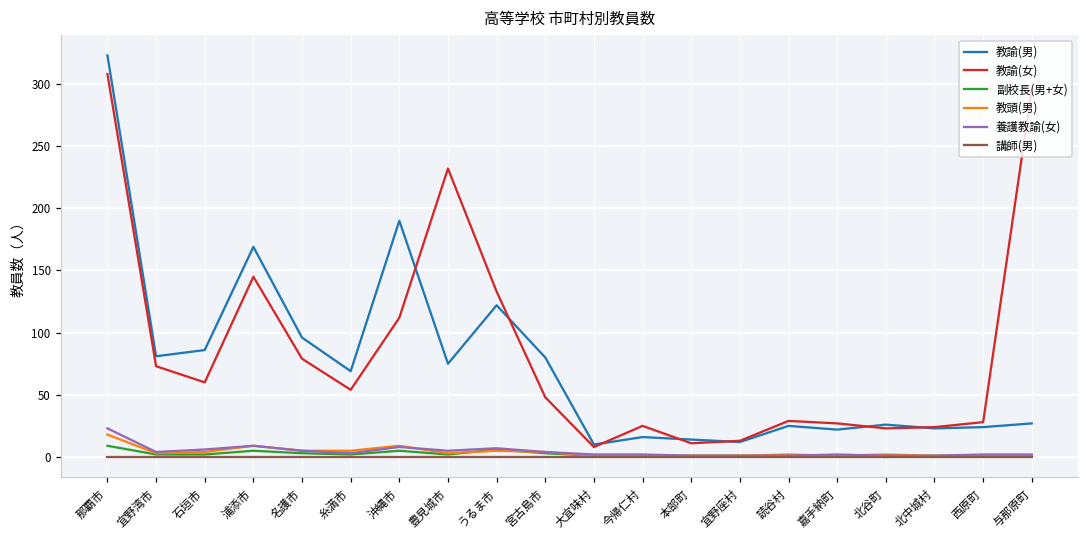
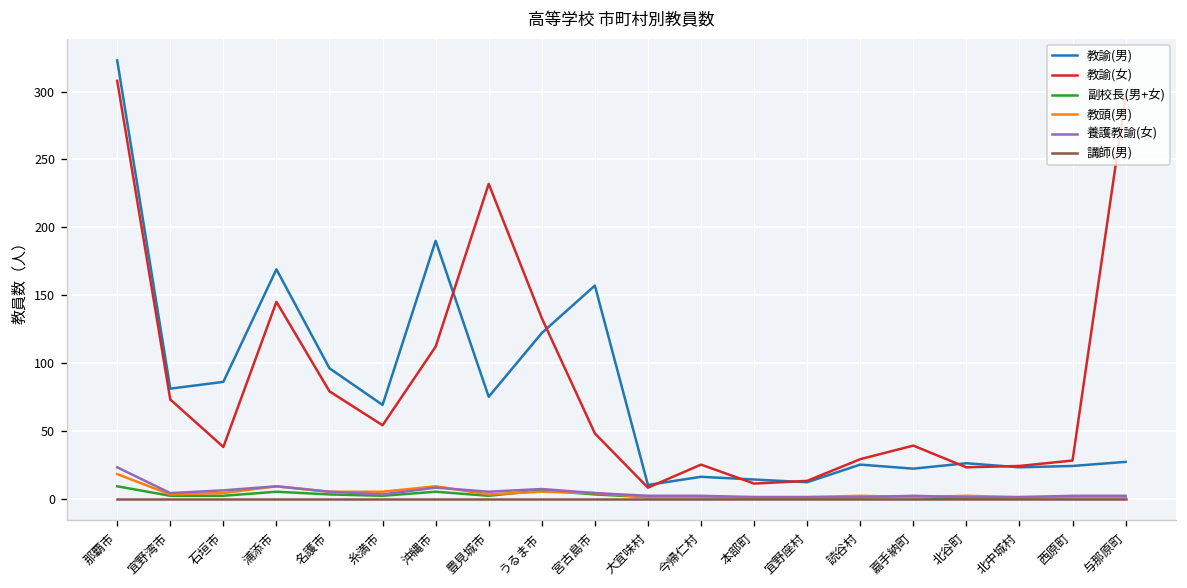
教諭(女), 石垣市: 60 -> 38
教諭(男), 宮古島市: 80 -> 157
教諭(女), 嘉手納町: 27 -> 39
